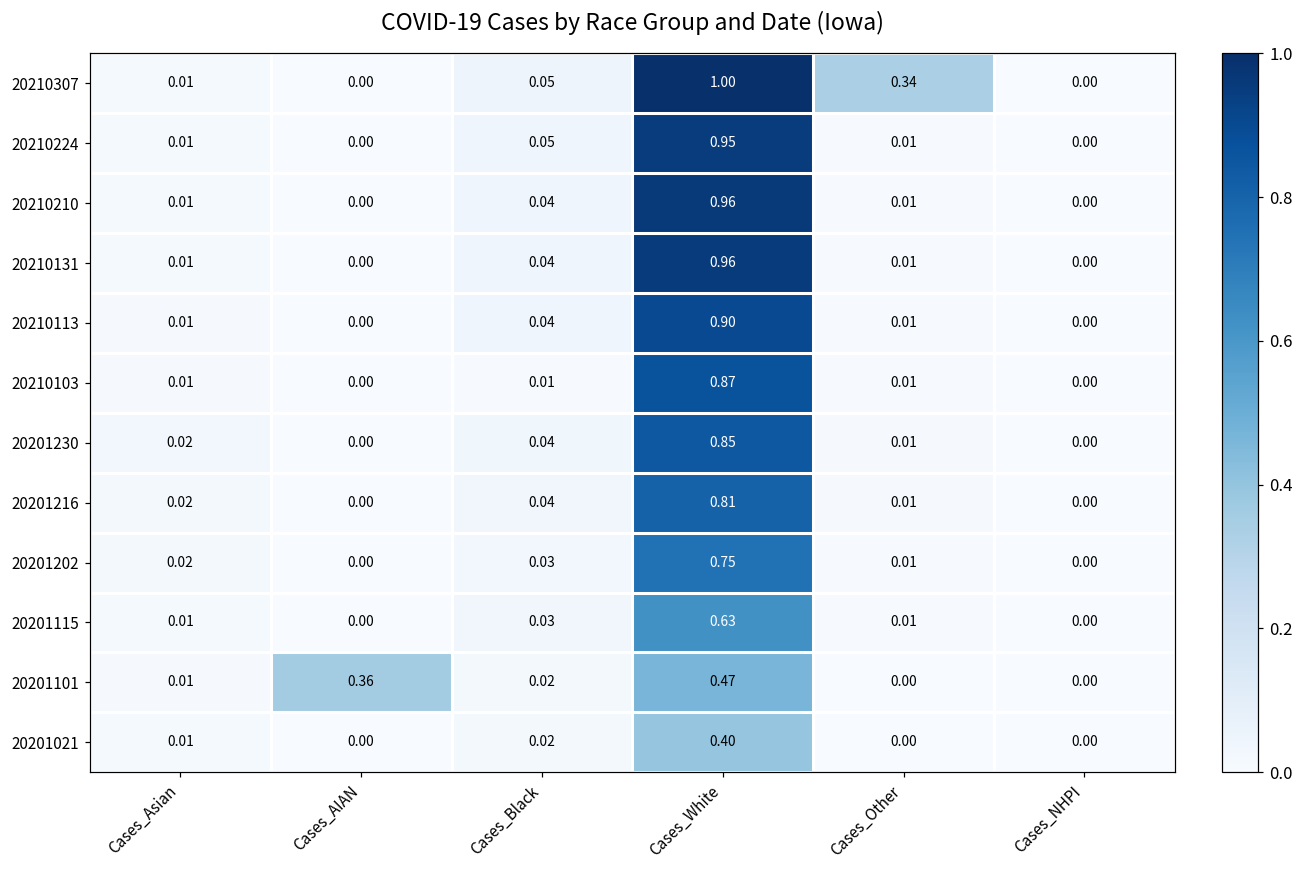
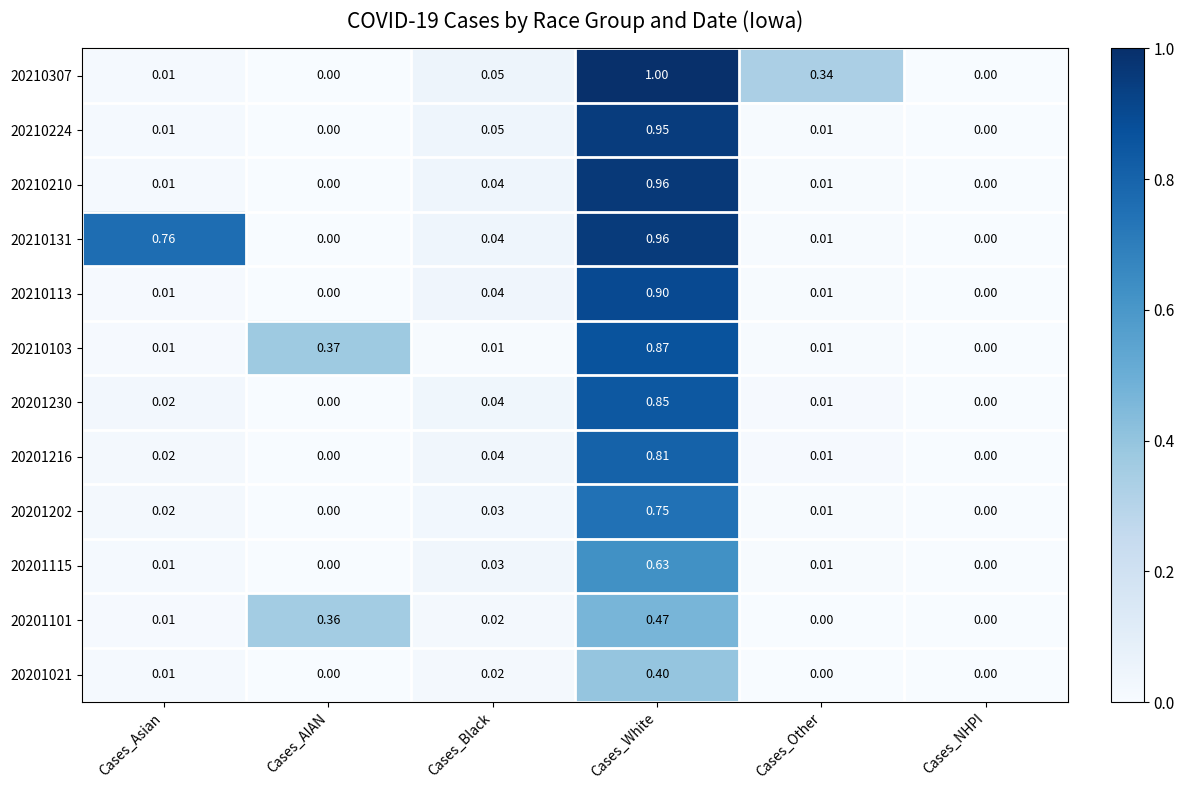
20210131, Cases_Asian: 0.01 -> 0.76
20210103, Cases_AIAN: 0.00 -> 0.37
